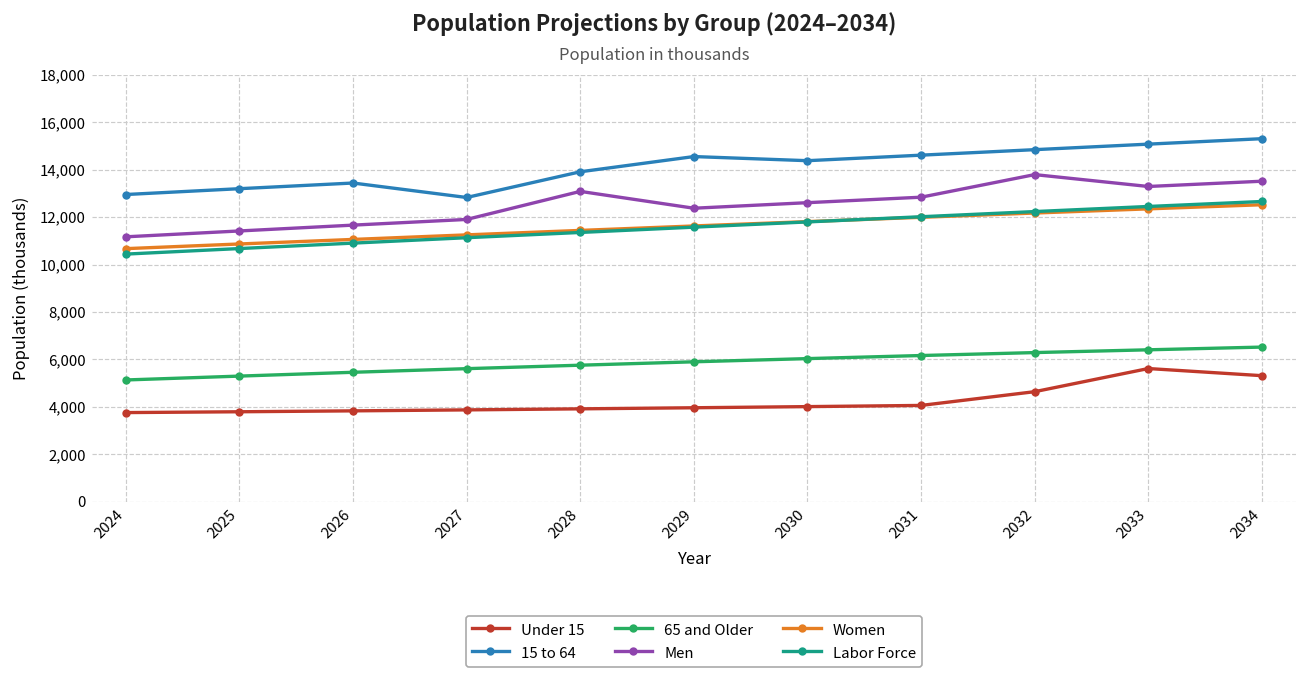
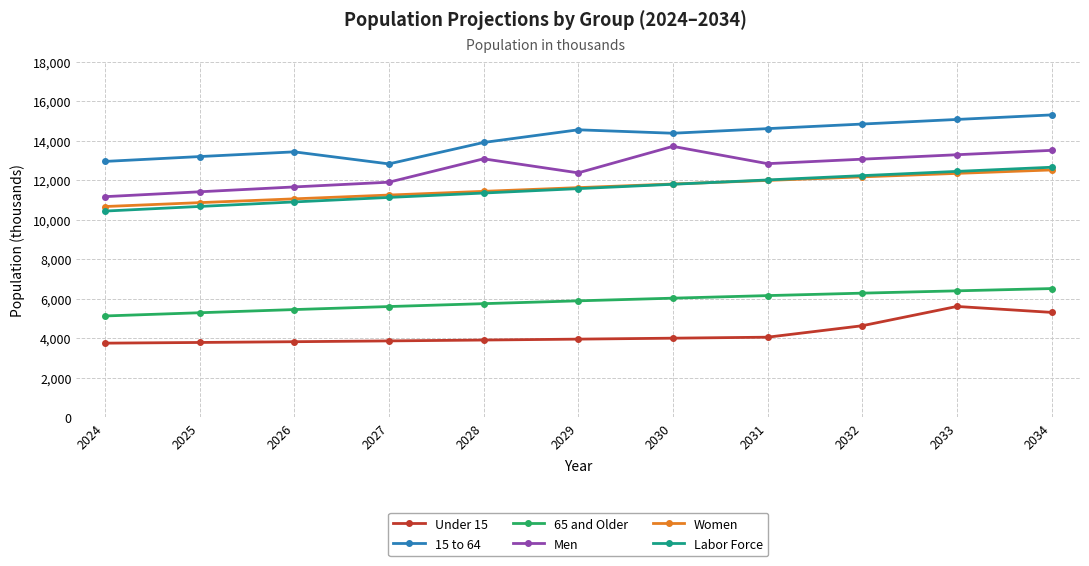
Men, 2030: 12,600 -> 13,700
Men, 2032: 13,800 -> 13,100
